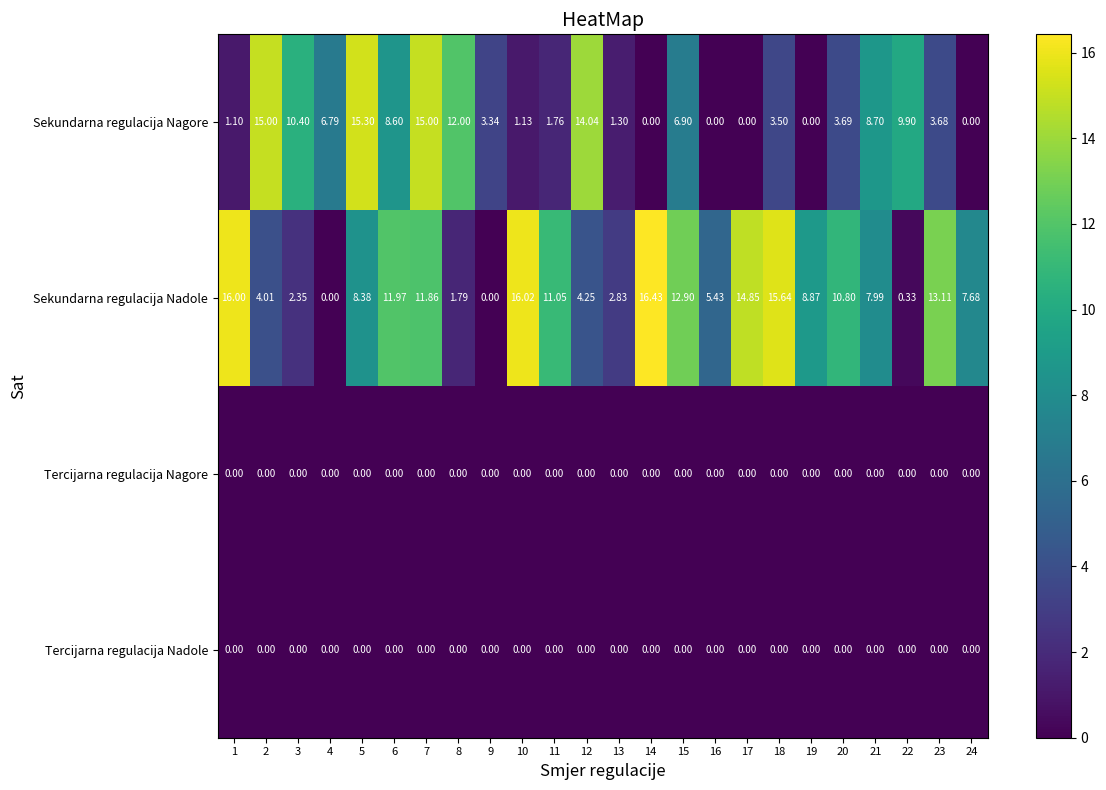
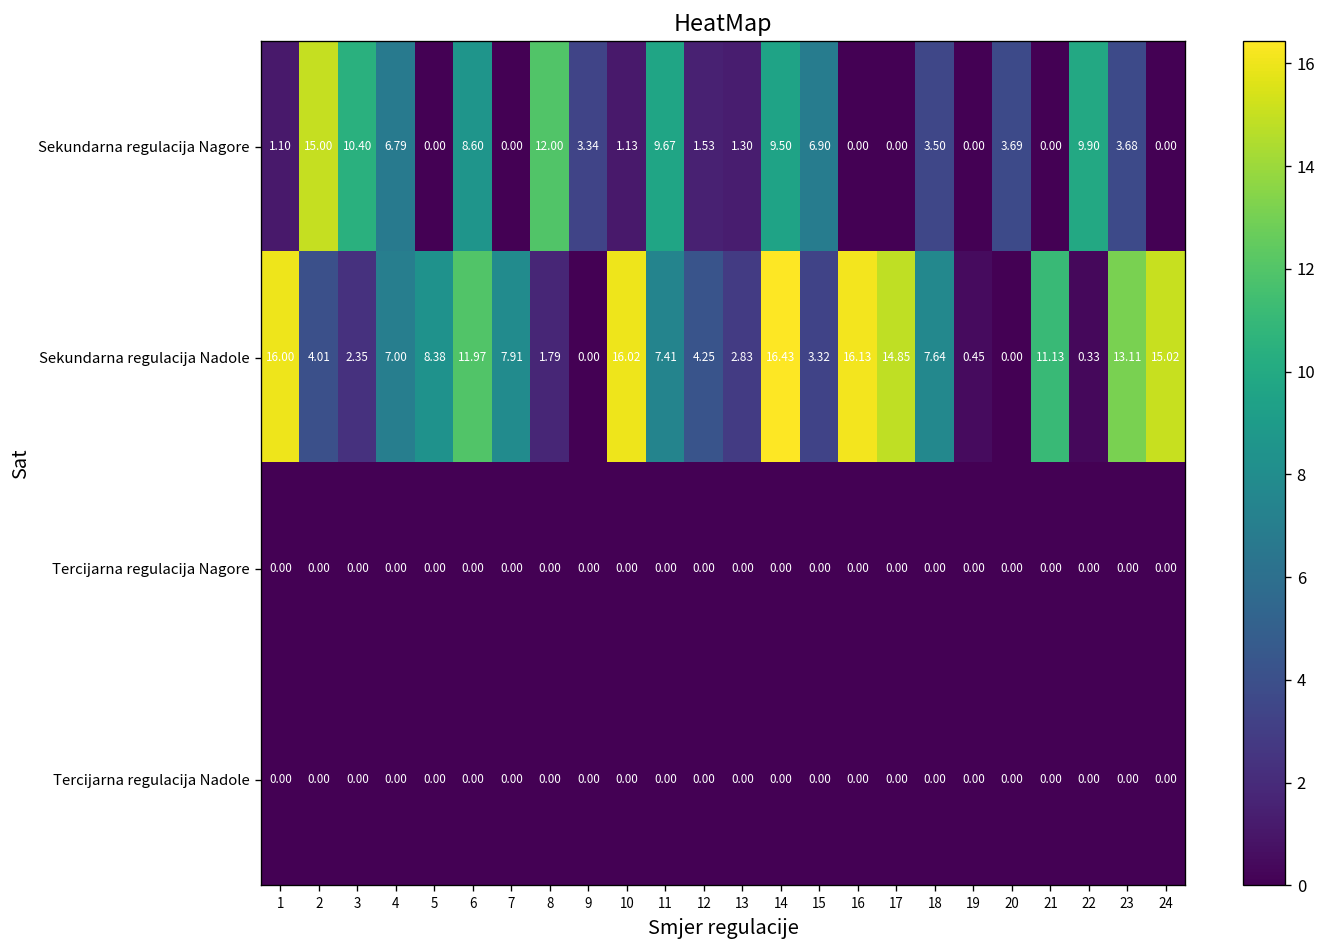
Sekundarna regulacija Nagore, 5: 15.30 -> 0.00
Sekundarna regulacija Nagore, 7: 15.00 -> 0.00
Sekundarna regulacija Nagore, 11: 1.76 -> 9.67
Sekundarna regulacija Nagore, 12: 14.04 -> 1.53
Sekundarna regulacija Nagore, 14: 0.00 -> 9.50
Sekundarna regulacija Nagore, 21: 8.70 -> 0.00
Sekundarna regulacija Nadole, 4: 0.00 -> 7.00
Sekundarna regulacija Nadole, 7: 11.86 -> 7.91
Sekundarna regulacija Nadole, 11: 11.05 -> 7.41
Sekundarna regulacija Nadole, 15: 12.90 -> 3.32
Sekundarna regulacija Nadole, 16: 5.43 -> 16.13
Sekundarna regulacija Nadole, 18: 15.64 -> 7.64
Sekundarna regulacija Nadole, 19: 8.87 -> 0.45
Sekundarna regulacija Nadole, 20: 10.80 -> 0.00
Sekundarna regulacija Nadole, 21: 7.99 -> 11.13
Sekundarna regulacija Nadole, 24: 7.68 -> 15.02
